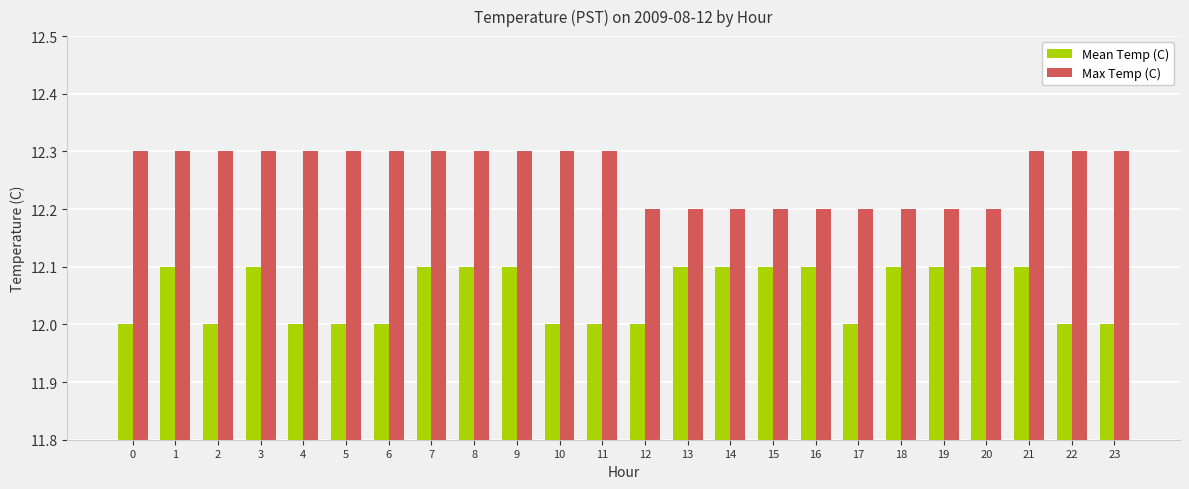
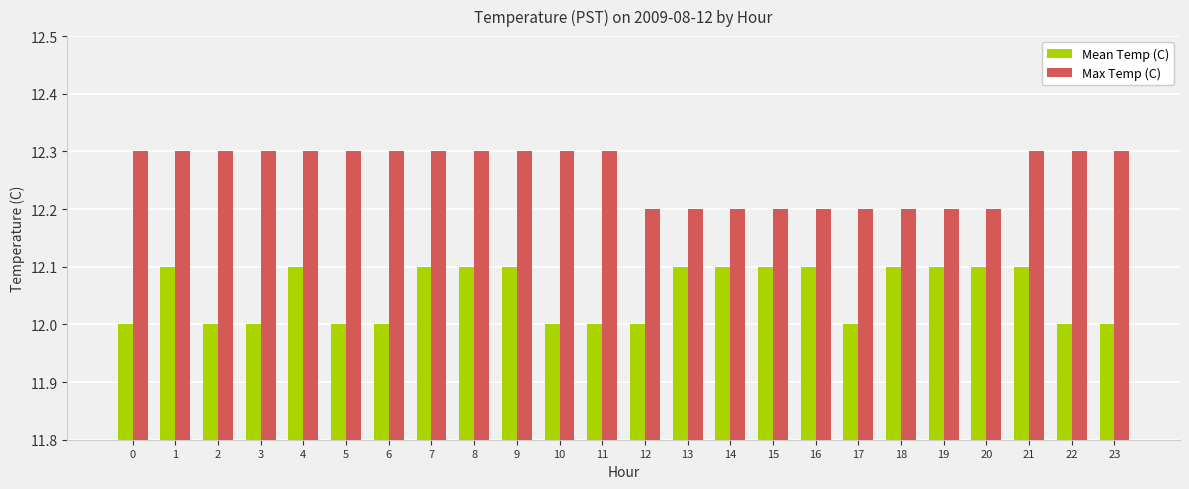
Mean Temp (C), 3: 12.1 -> 12.0
Mean Temp (C), 4: 12.0 -> 12.1
